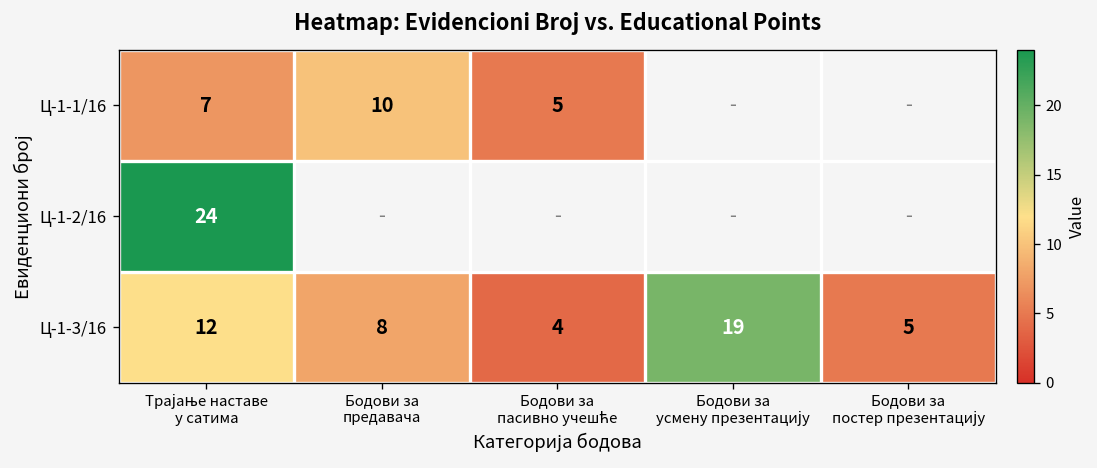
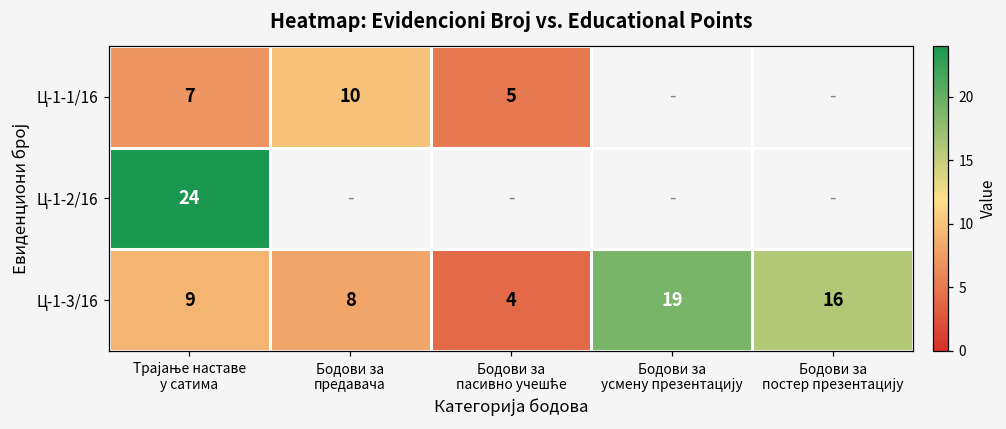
Ц-1-3/16, Трајање наставе у сатима: 12 -> 9
Ц-1-3/16, Бодови за постер презентацију: 5 -> 16
